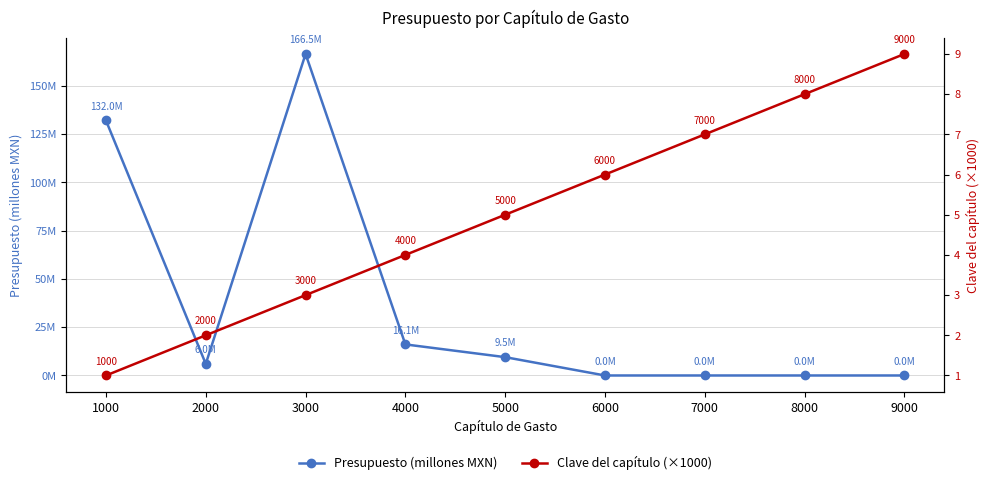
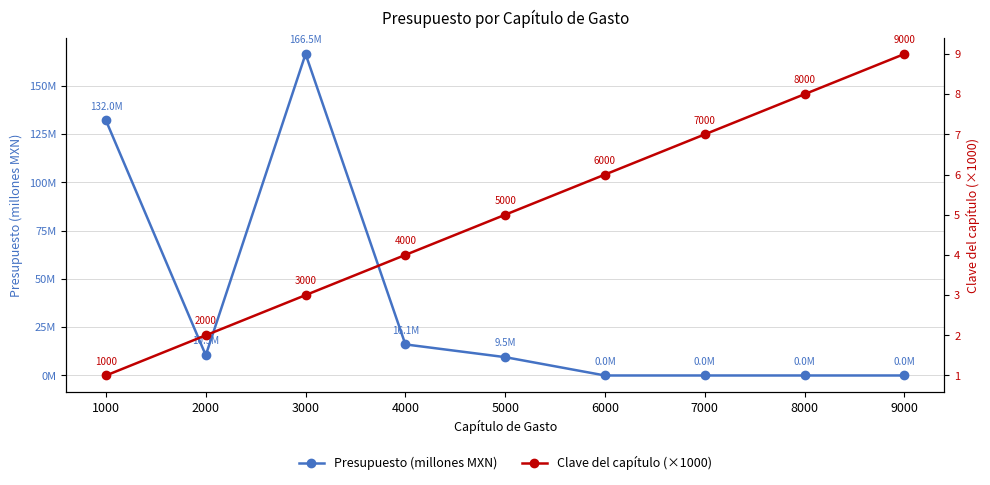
Presupuesto (millones MXN), 2000: 6.0M -> 10.5M
